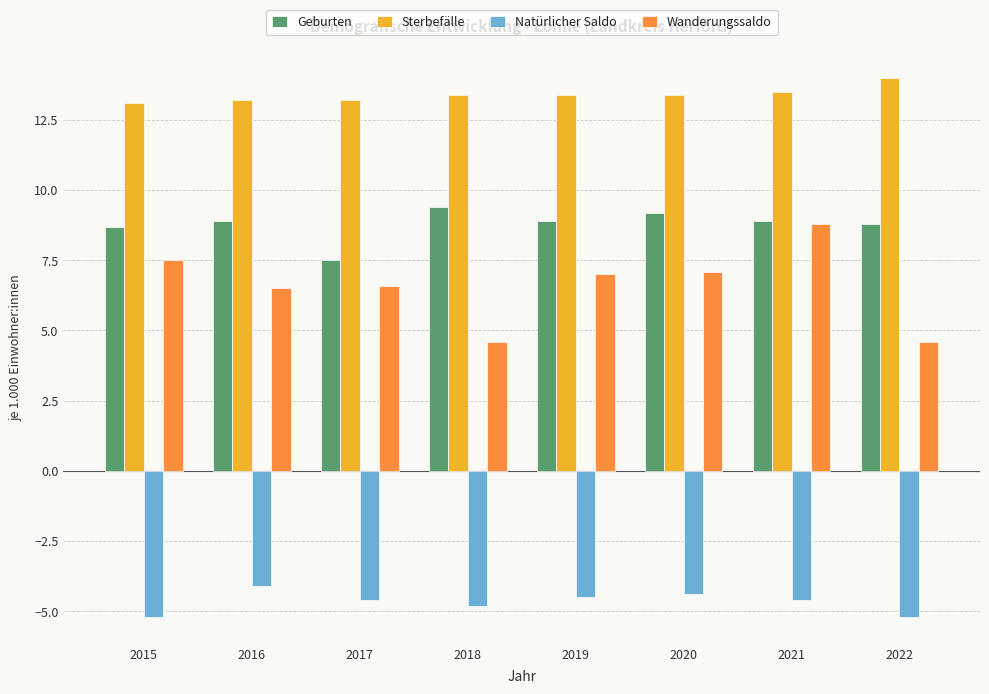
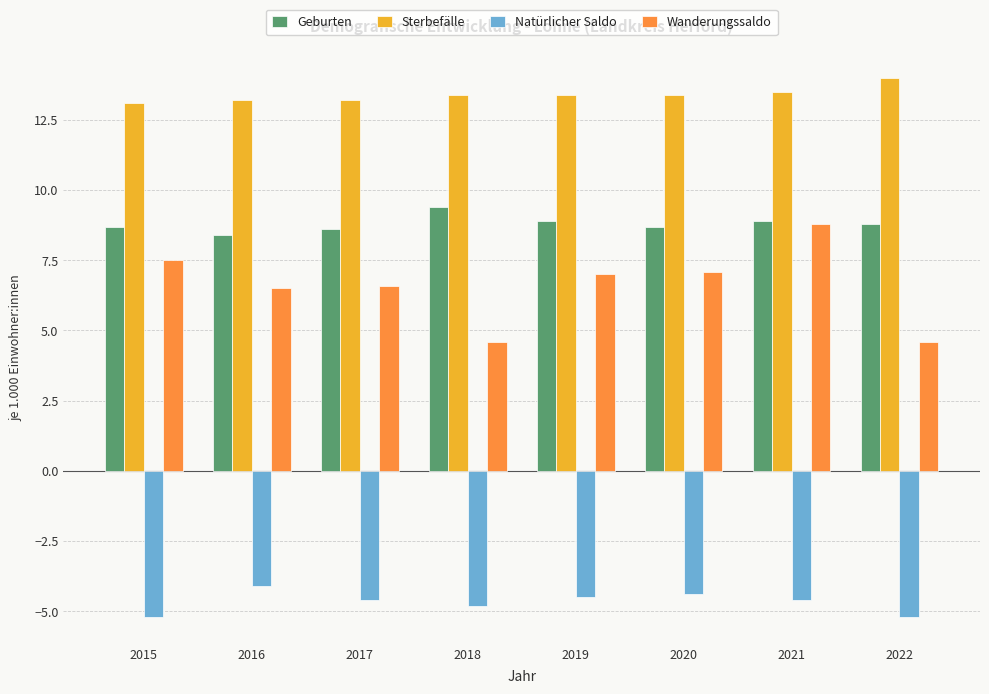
Geburten, 2016: 8.9 -> 8.4
Geburten, 2017: 7.5 -> 8.6
Geburten, 2020: 9.2 -> 8.7
